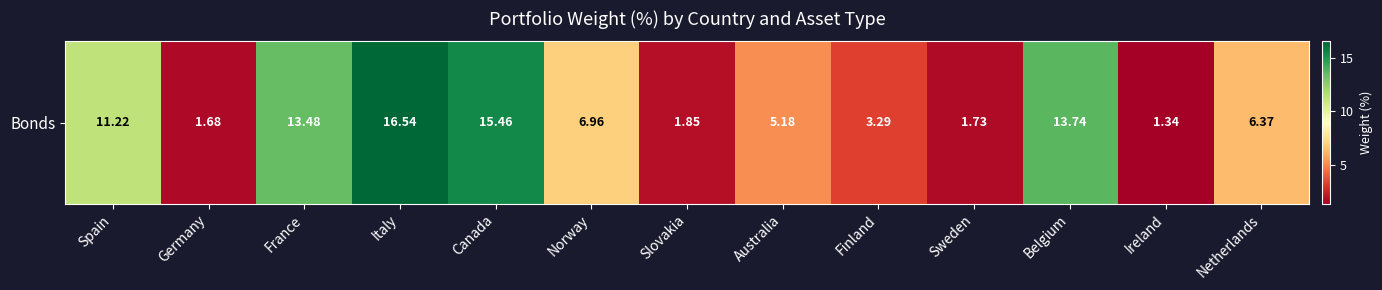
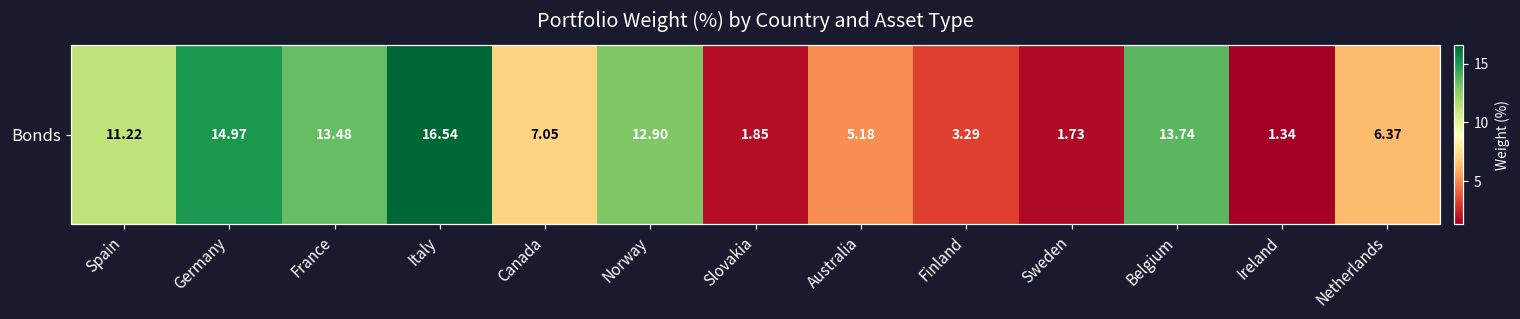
Bonds, Germany: 1.68 -> 14.97
Bonds, Canada: 15.46 -> 7.05
Bonds, Norway: 6.96 -> 12.90
